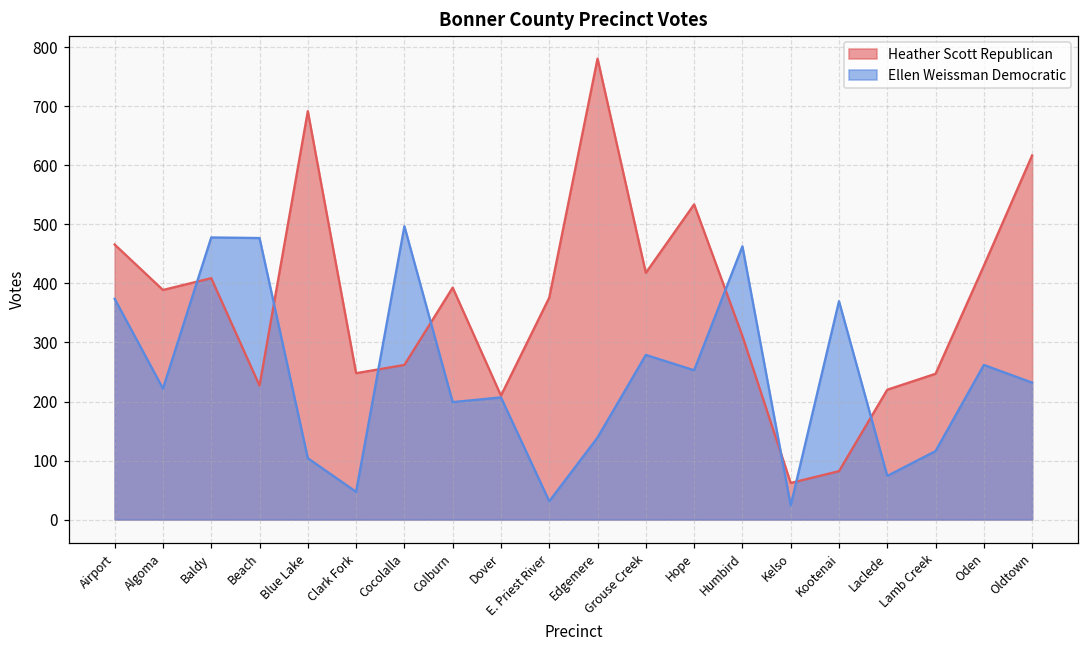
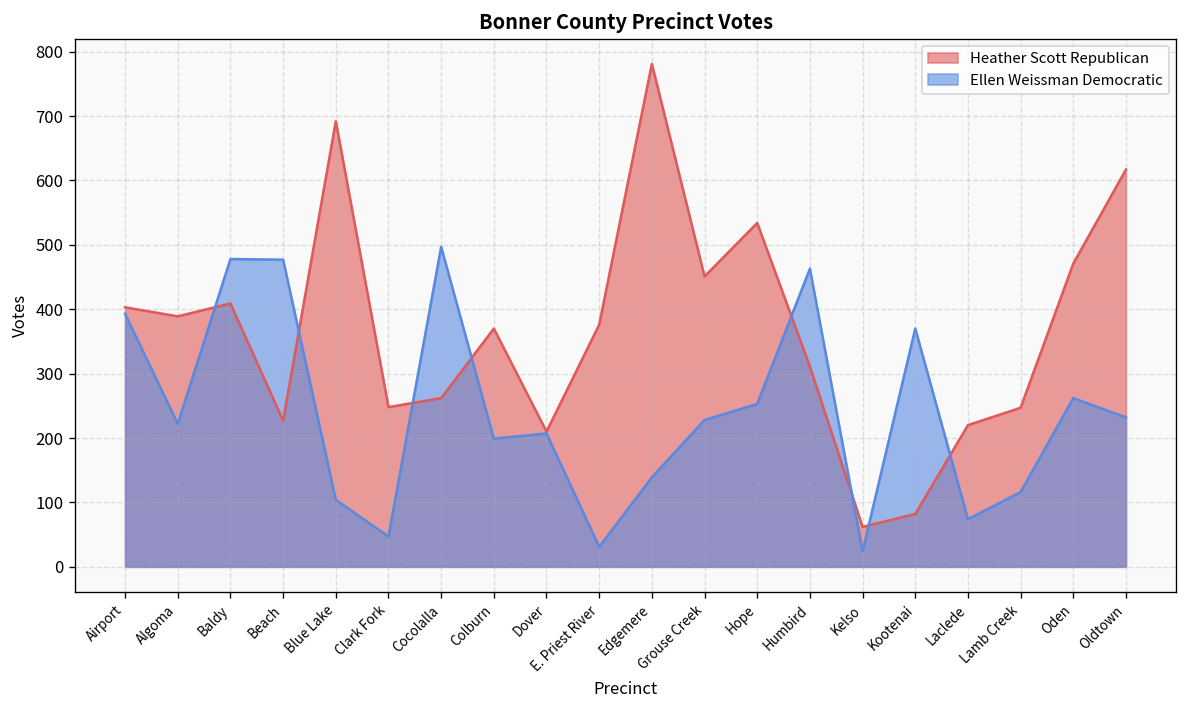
Heather Scott Republican, Airport: 470 -> 400
Ellen Weissman Democratic, Airport: 370 -> 390
Heather Scott Republican, Colburn: 390 -> 370
Heather Scott Republican, Grouse Creek: 420 -> 450
Ellen Weissman Democratic, Grouse Creek: 280 -> 230
Heather Scott Republican, Oden: 430 -> 470
